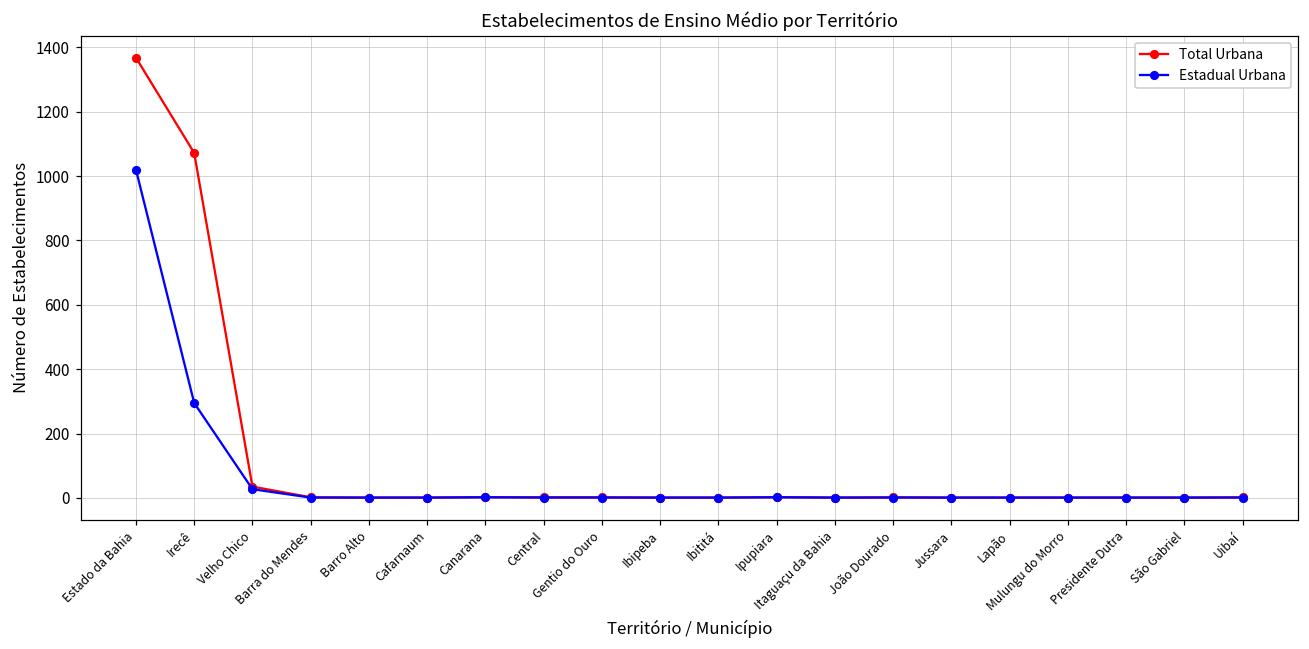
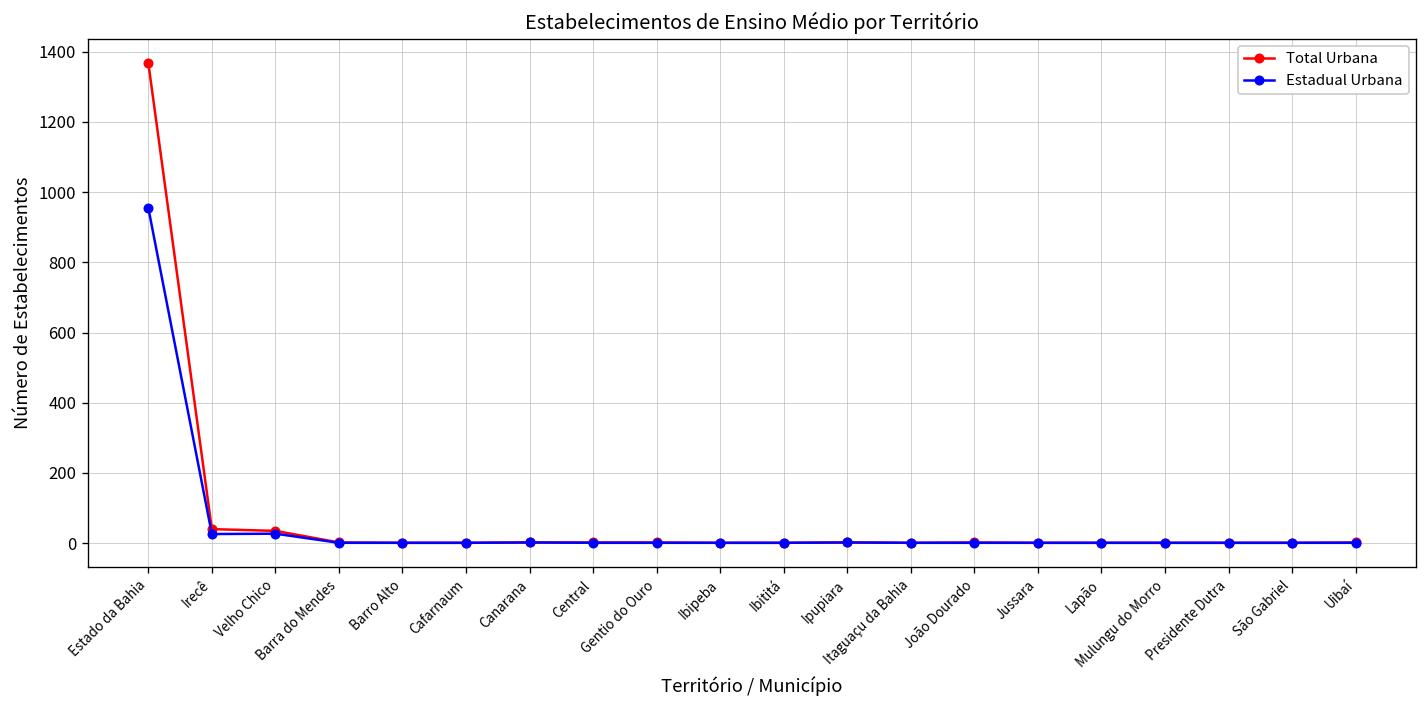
Estadual Urbana, Estado da Bahia: 1020 -> 960
Total Urbana, Irecê: 1070 -> 40
Estadual Urbana, Irecê: 300 -> 30
